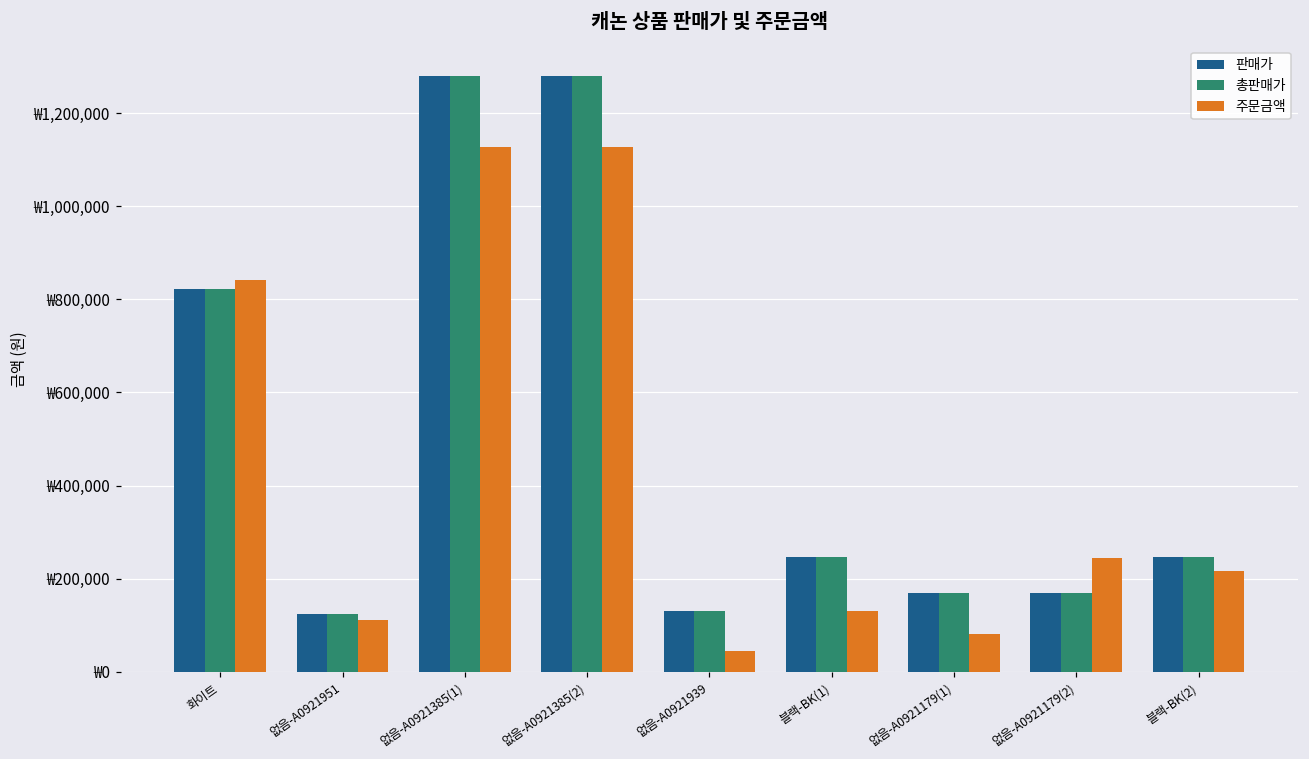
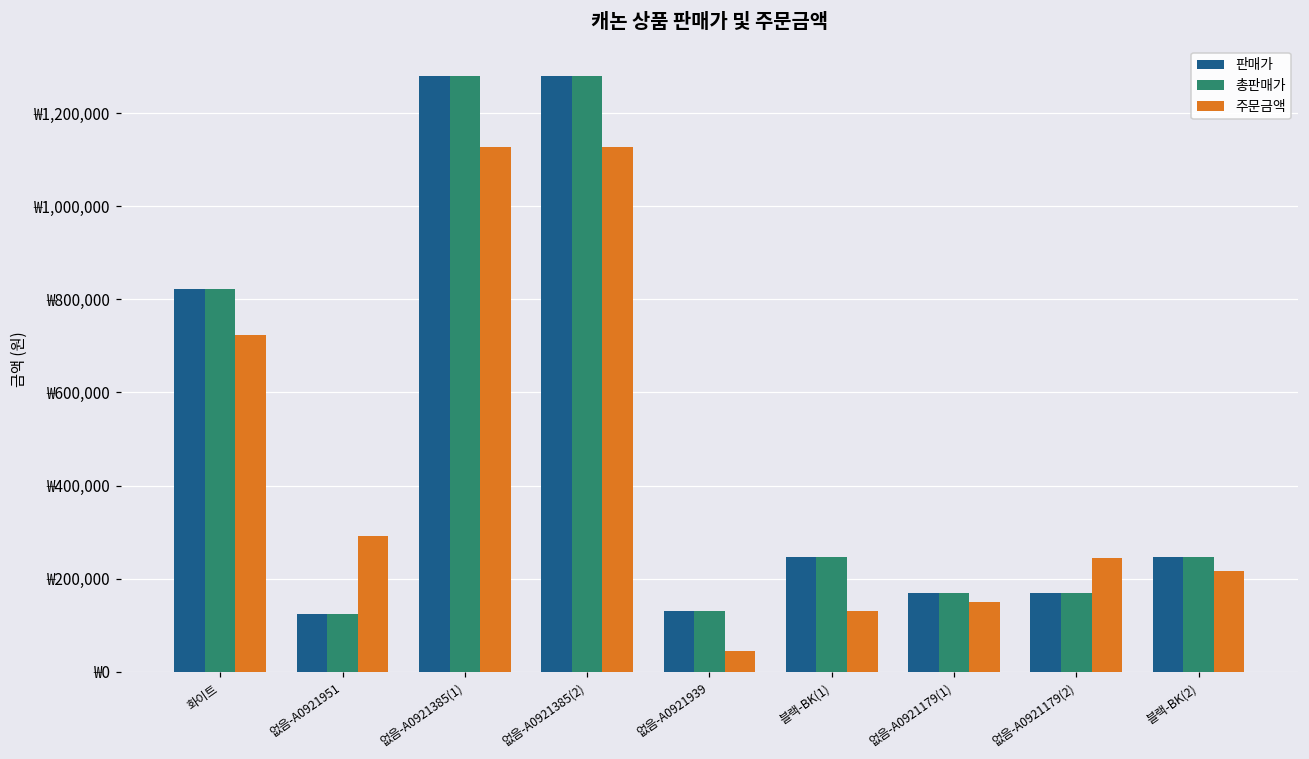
주문금액, 화이트: ₩840,000 -> ₩720,000
주문금액, 없음-A0921951: ₩110,000 -> ₩290,000
주문금액, 없음-A0921179(1): ₩80,000 -> ₩150,000
